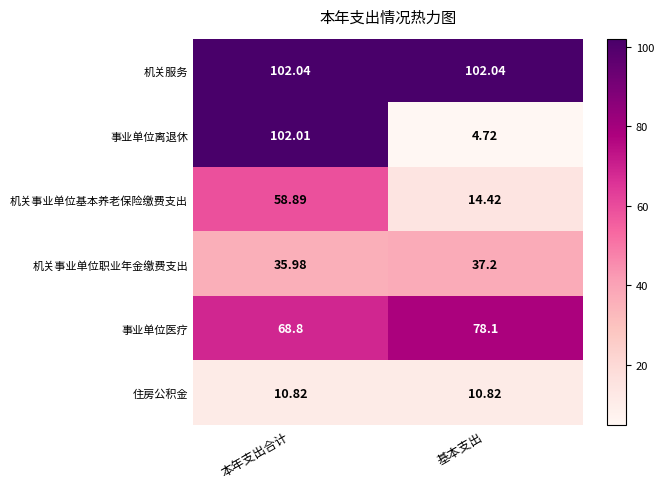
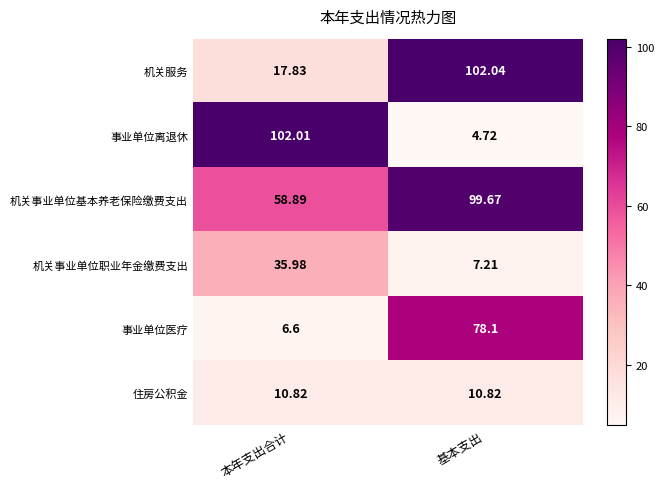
机关服务, 本年支出合计: 102.04 -> 17.83
机关事业单位基本养老保险缴费支出, 基本支出: 14.42 -> 99.67
机关事业单位职业年金缴费支出, 基本支出: 37.2 -> 7.21
事业单位医疗, 本年支出合计: 68.8 -> 6.6
